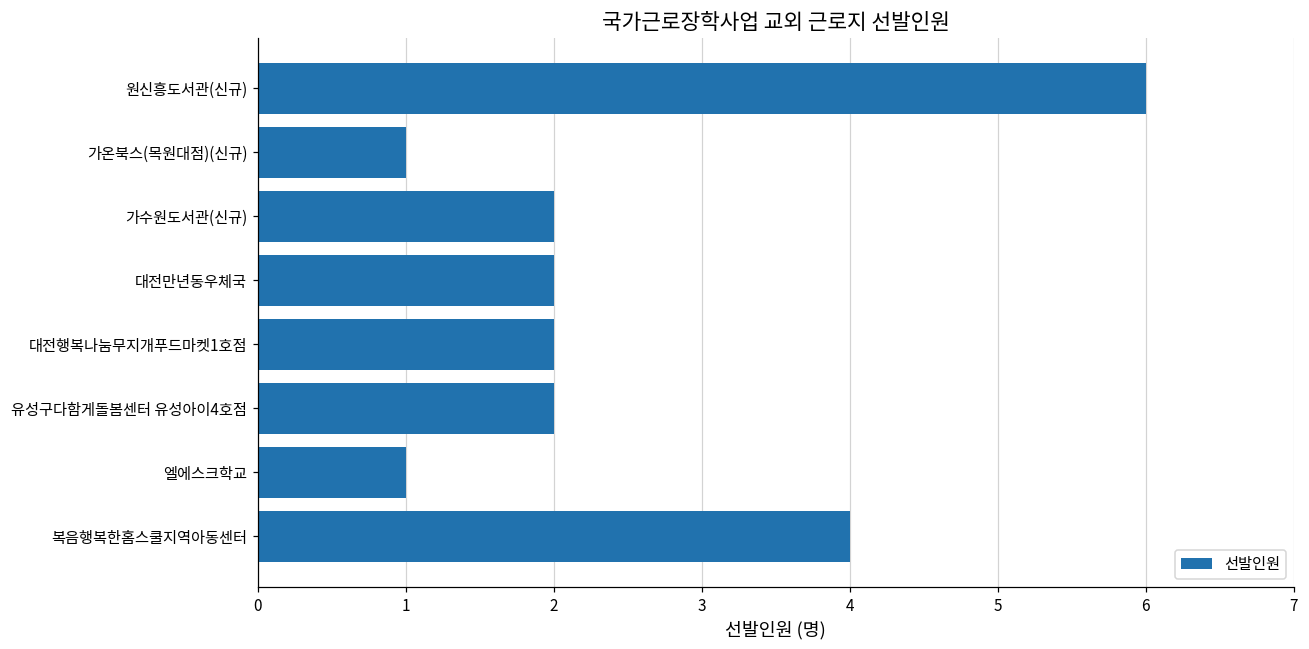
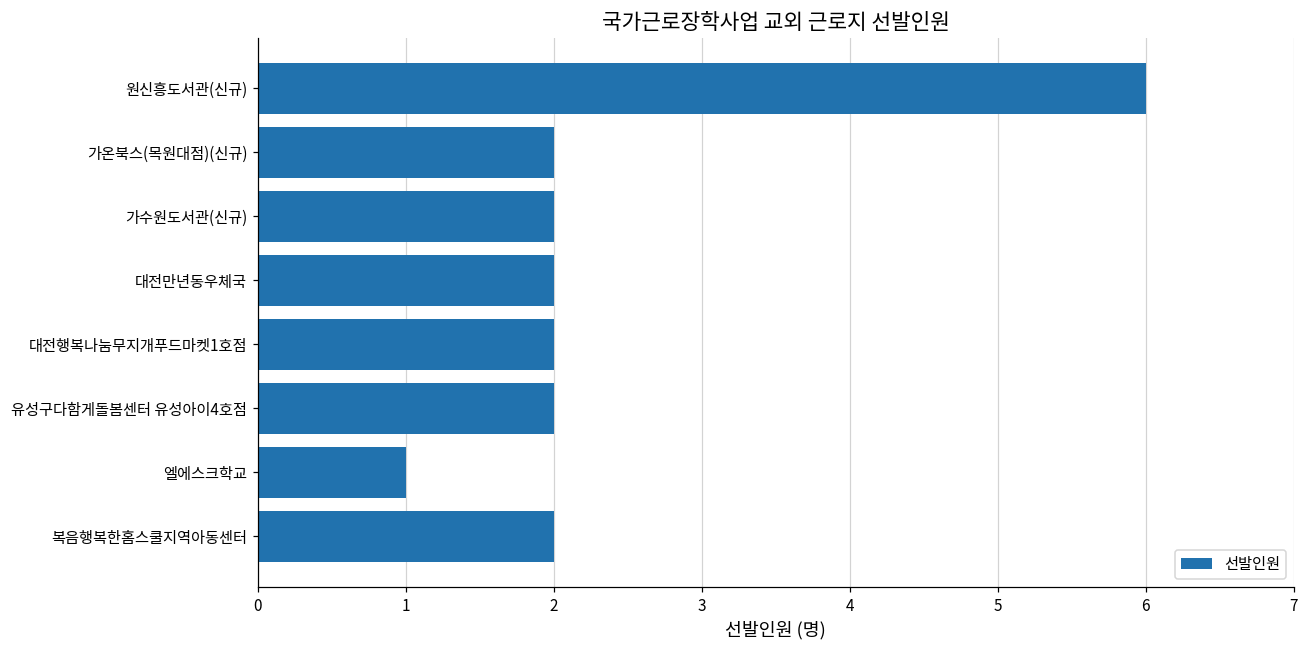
가온북스(목원대점)(신규): 1 -> 2
복음행복한홈스쿨지역아동센터: 4 -> 2
